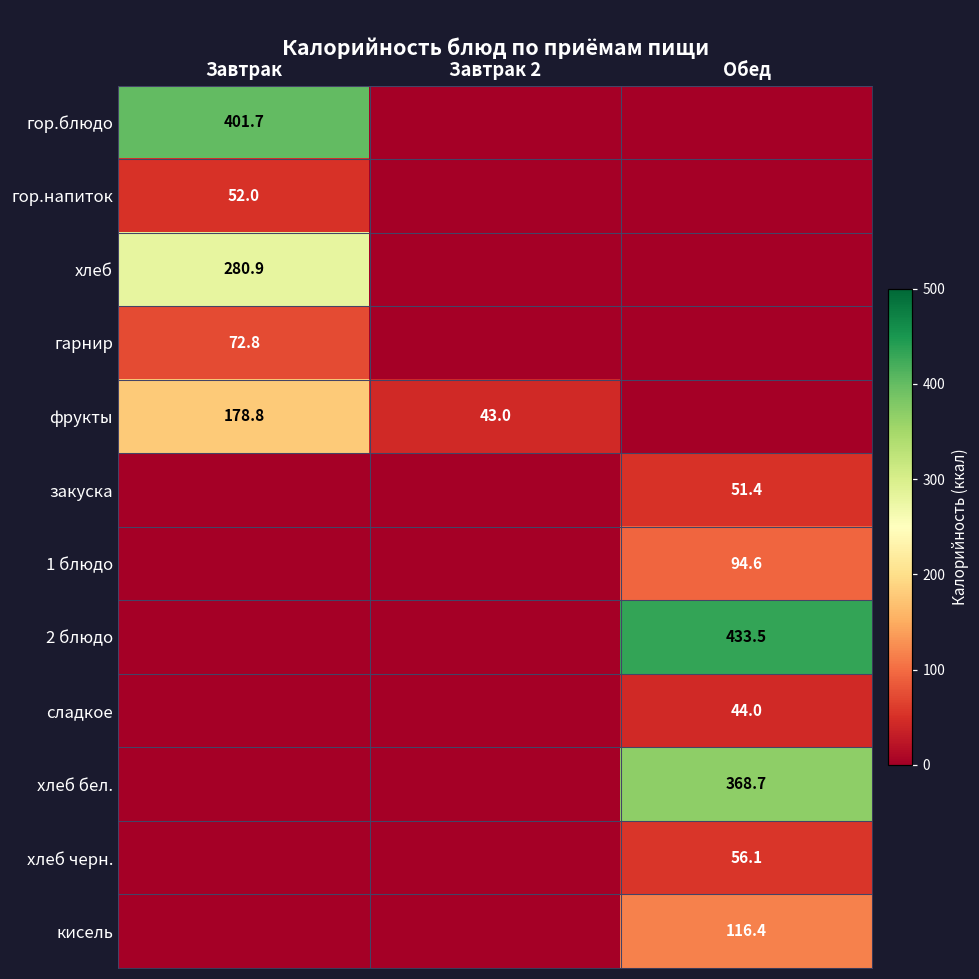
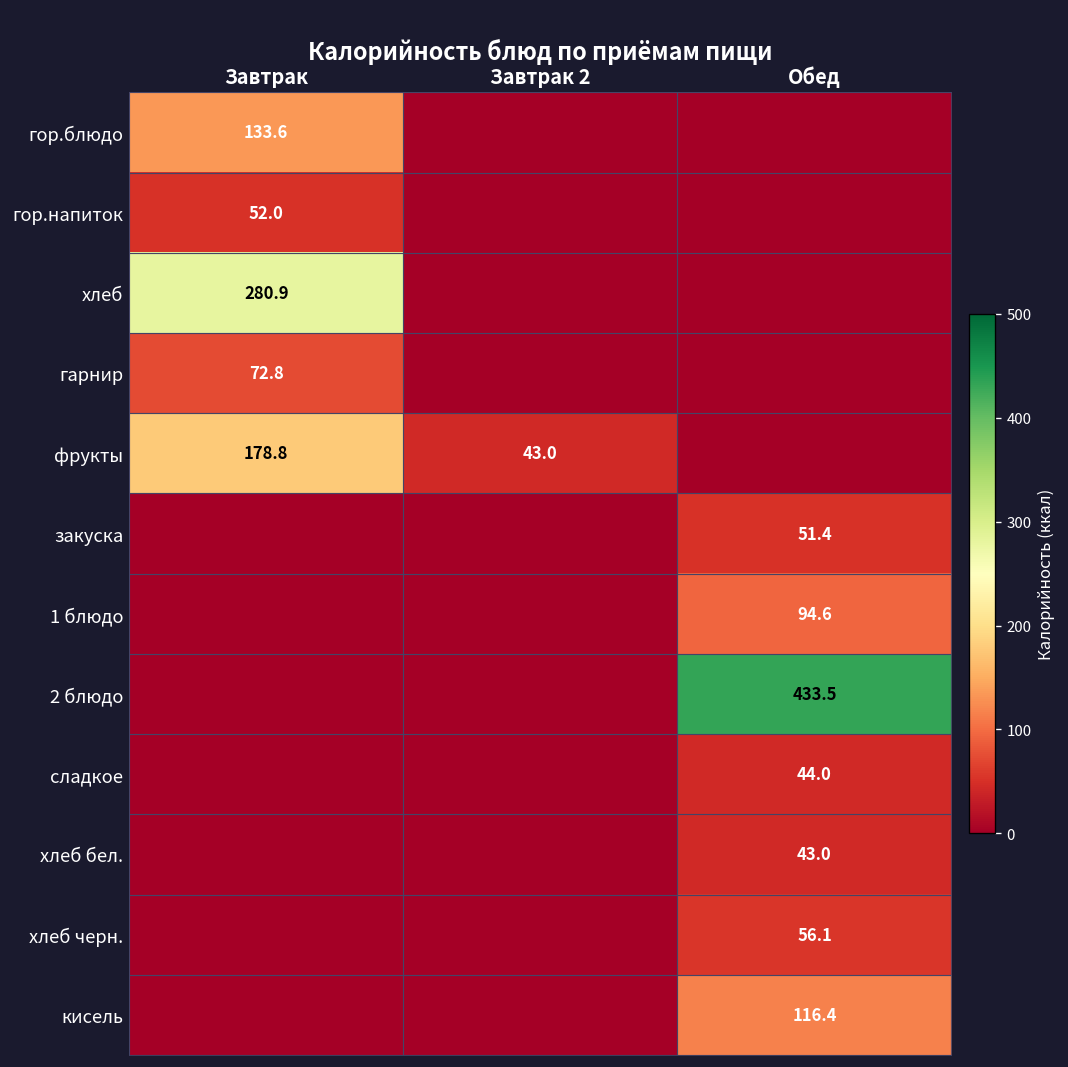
гор.блюдо, Завтрак: 401.7 -> 133.6
хлеб бел., Обед: 368.7 -> 43.0
